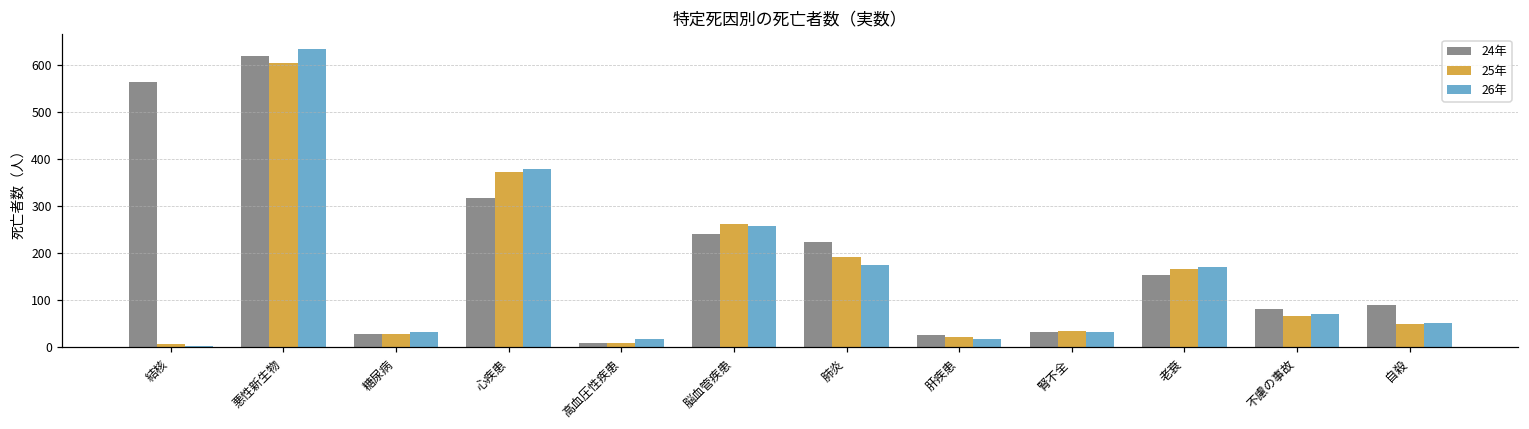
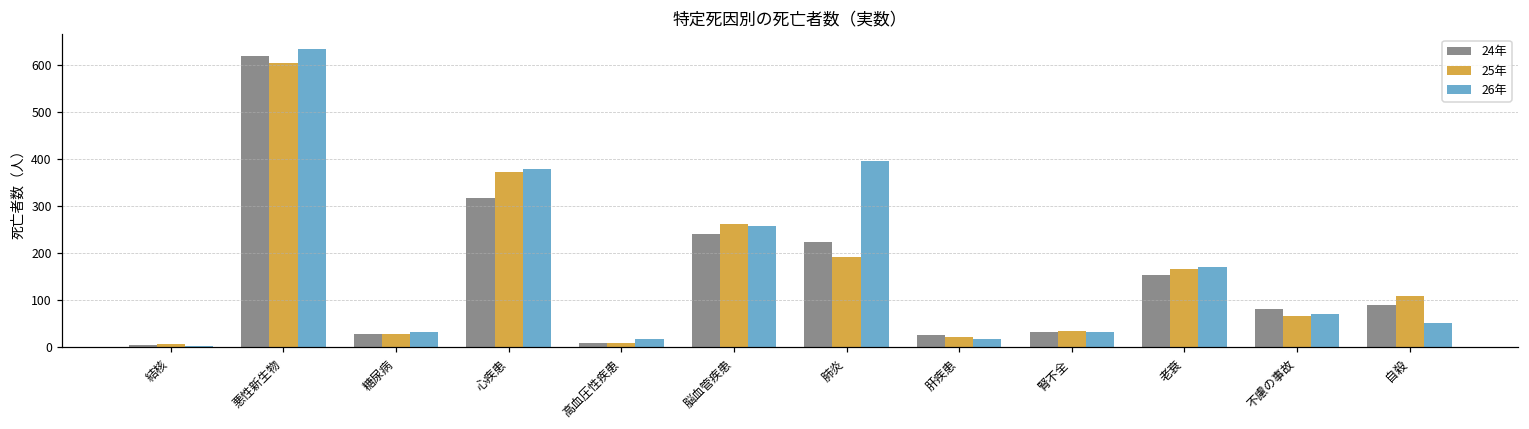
24年, 結核: 560 -> 0
26年, 肺炎: 180 -> 400
25年, 自殺: 50 -> 110
